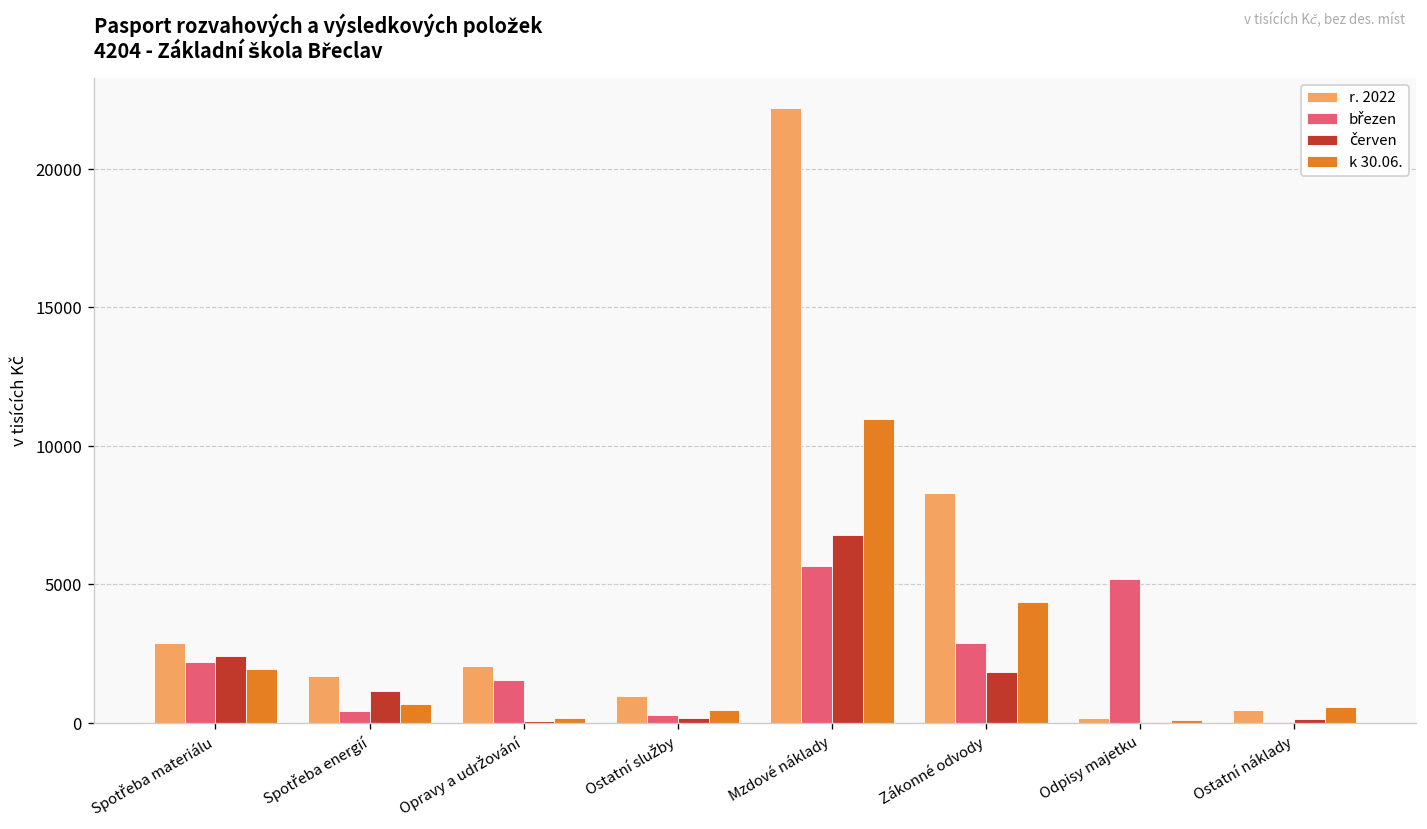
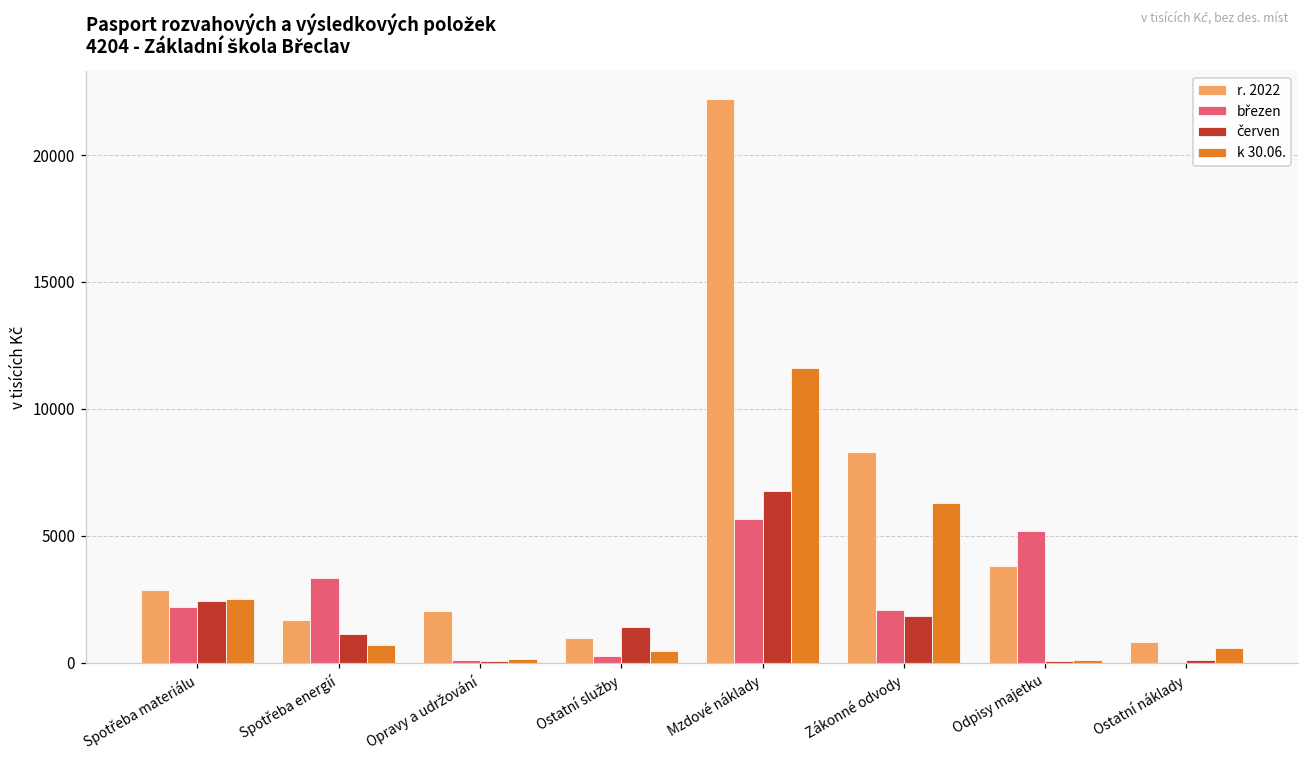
k 30.06., Spotřeba materiálu: 1900 -> 2500
březen, Spotřeba energií: 400 -> 3300
březen, Opravy a udržování: 1600 -> 100
červen, Ostatní služby: 200 -> 1400
k 30.06., Mzdové náklady: 11000 -> 11600
březen, Zákonné odvody: 2900 -> 2100
k 30.06., Zákonné odvody: 4400 -> 6300
r. 2022, Odpisy majetku: 200 -> 3800
r. 2022, Ostatní náklady: 400 -> 800
